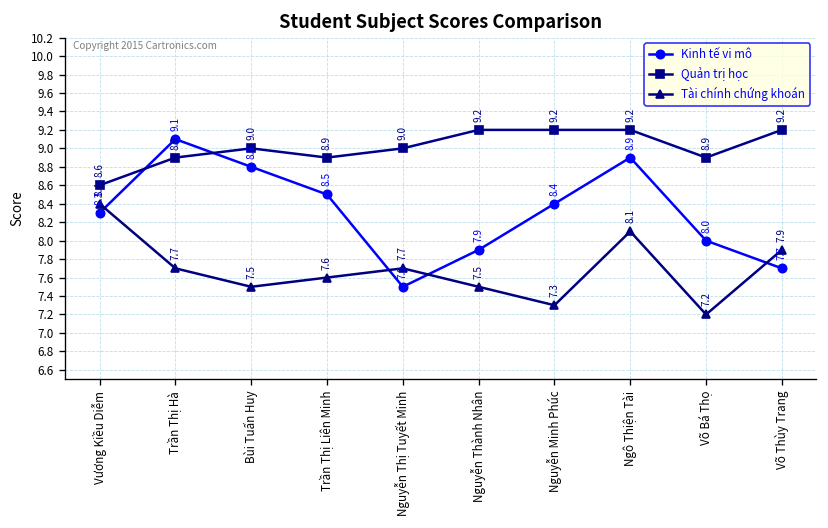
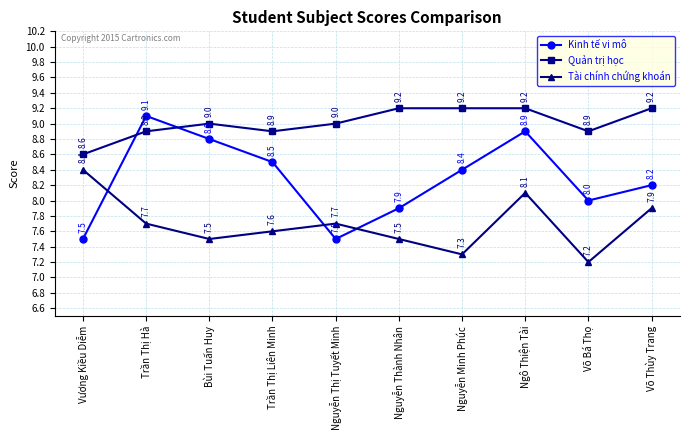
Kinh tế vi mô, Vương Kiều Diễm: 8.3 -> 7.5
Kinh tế vi mô, Võ Thùy Trang: 7.7 -> 8.2
